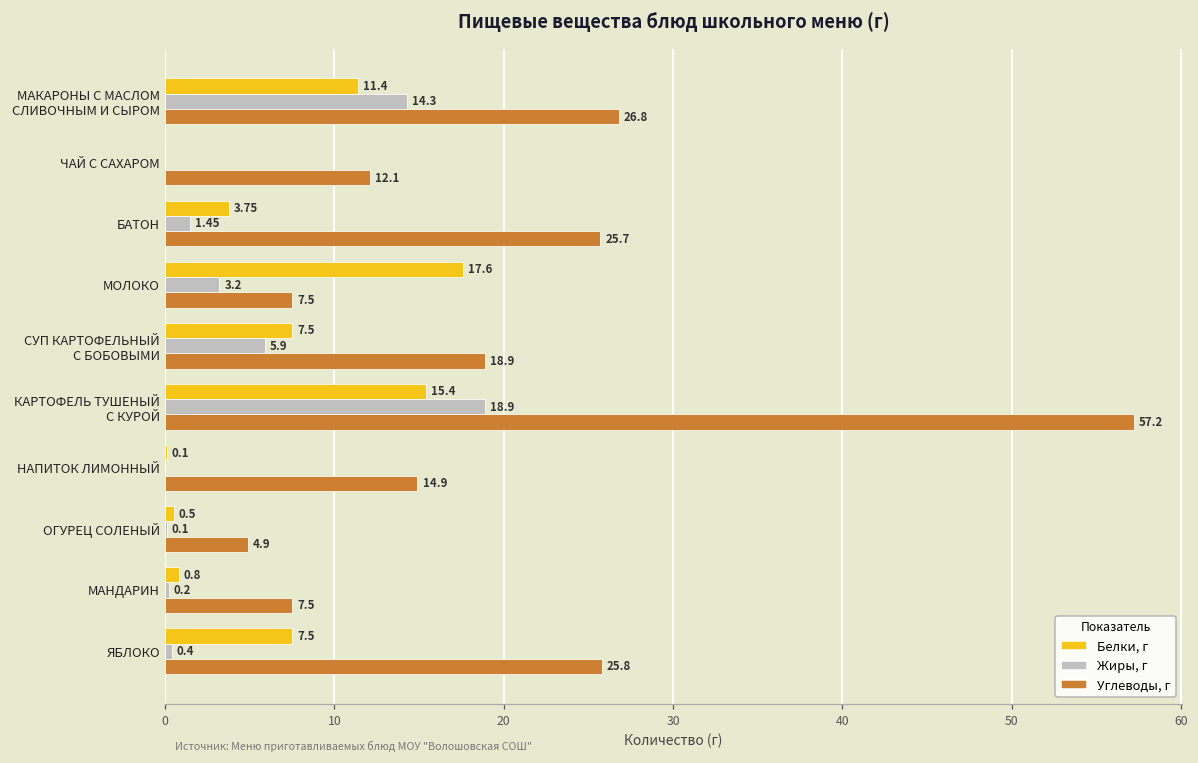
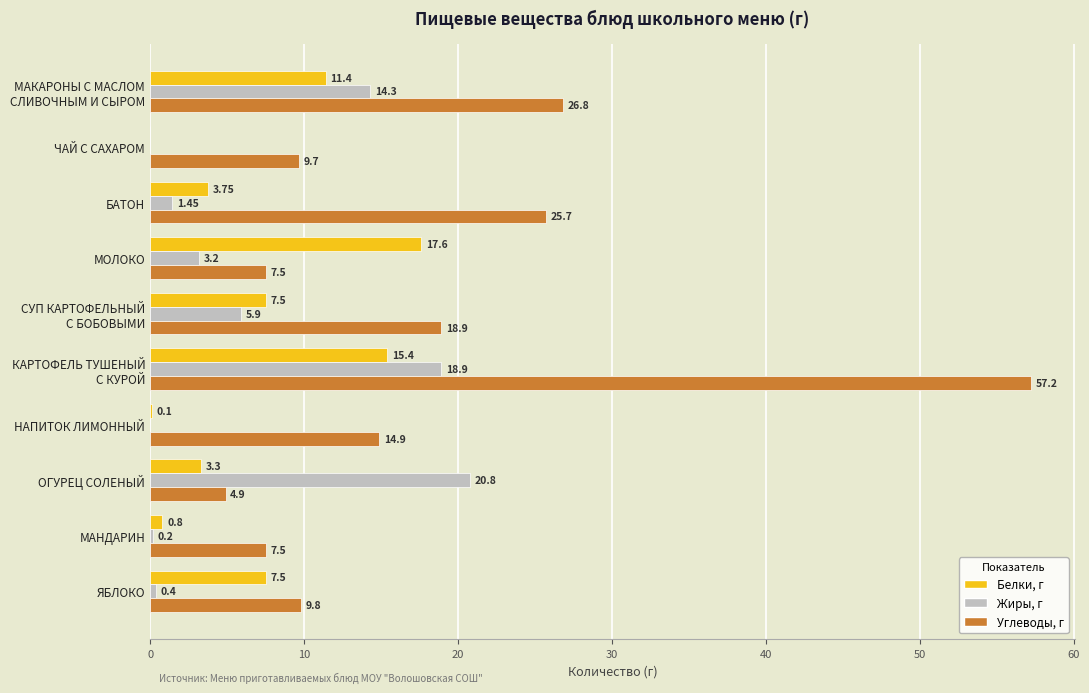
Углеводы, г, ЧАЙ С САХАРОМ: 12.1 -> 9.7
Белки, г, ОГУРЕЦ СОЛЕНЫЙ: 0.5 -> 3.3
Жиры, г, ОГУРЕЦ СОЛЕНЫЙ: 0.1 -> 20.8
Углеводы, г, ЯБЛОКО: 25.8 -> 9.8
